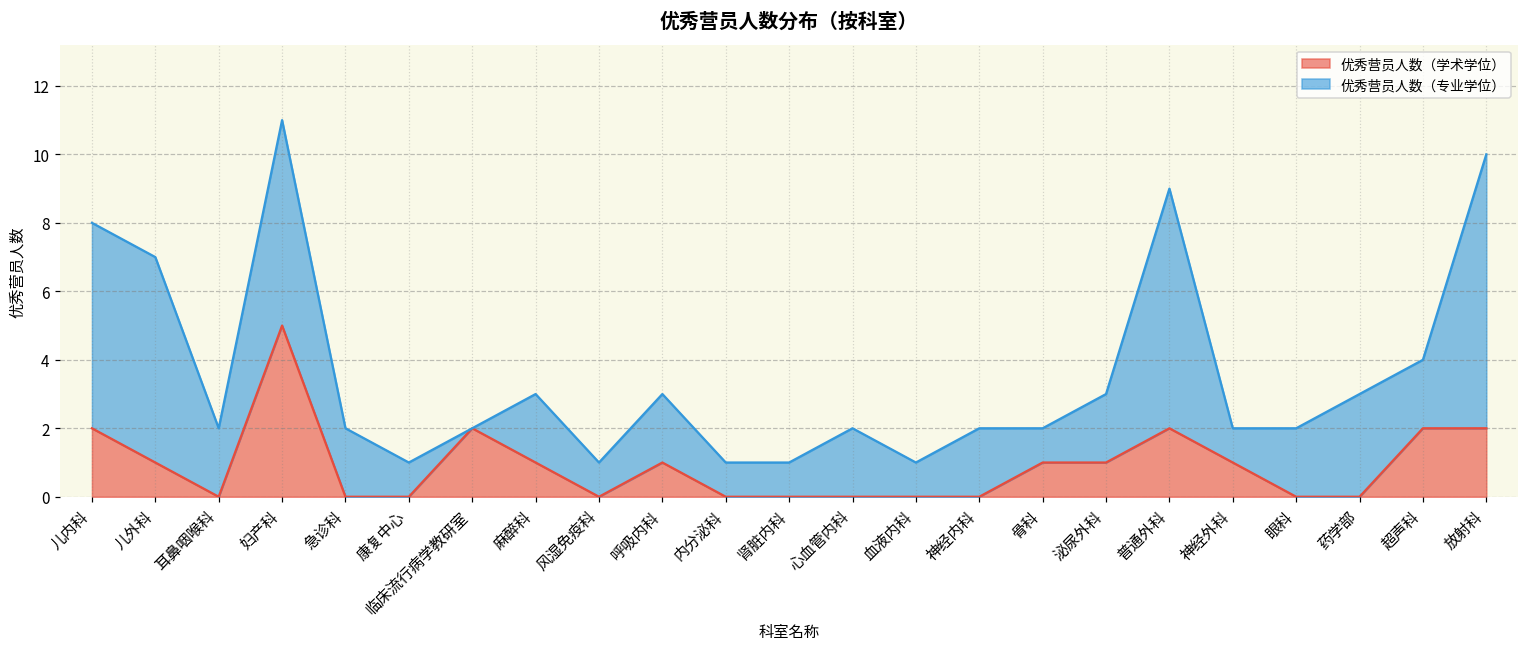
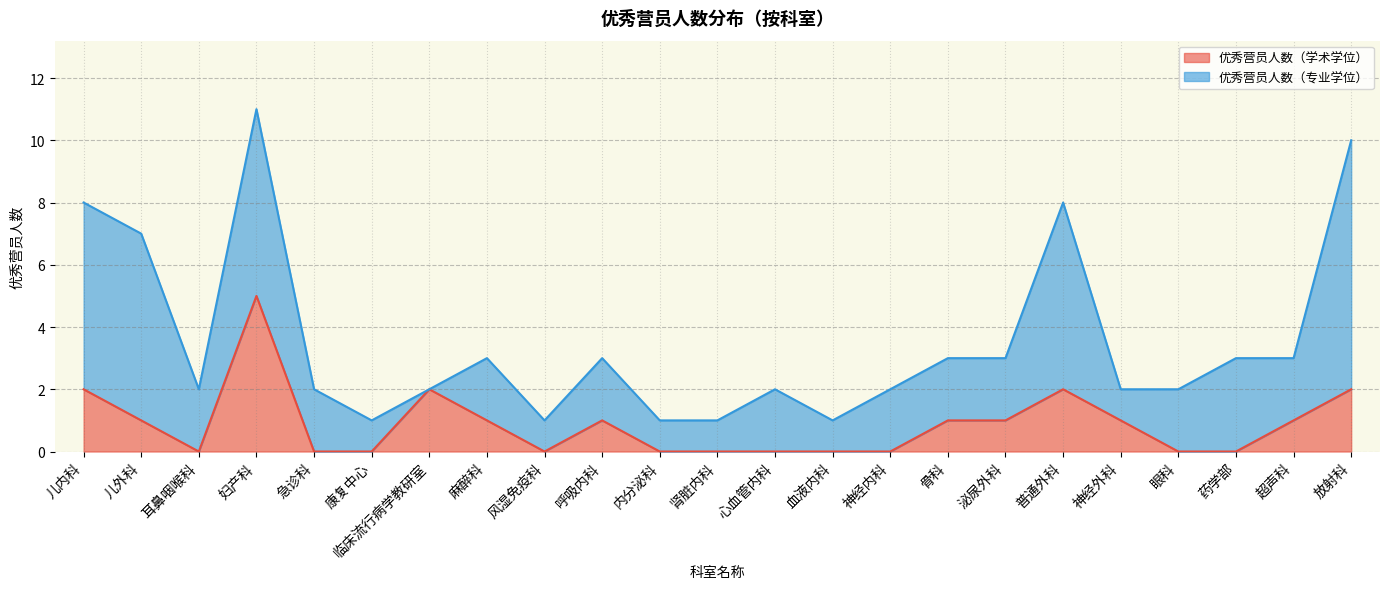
优秀营员人数（专业学位）, 骨科: 1 -> 2
优秀营员人数（专业学位）, 普通外科: 7 -> 6
优秀营员人数（学术学位）, 超声科: 2 -> 1
